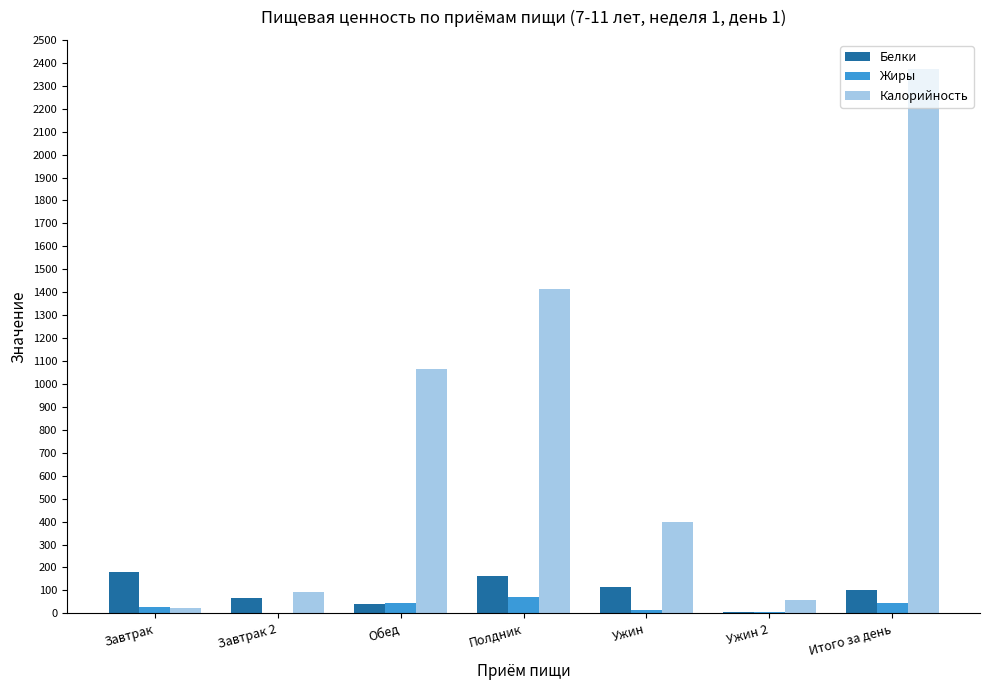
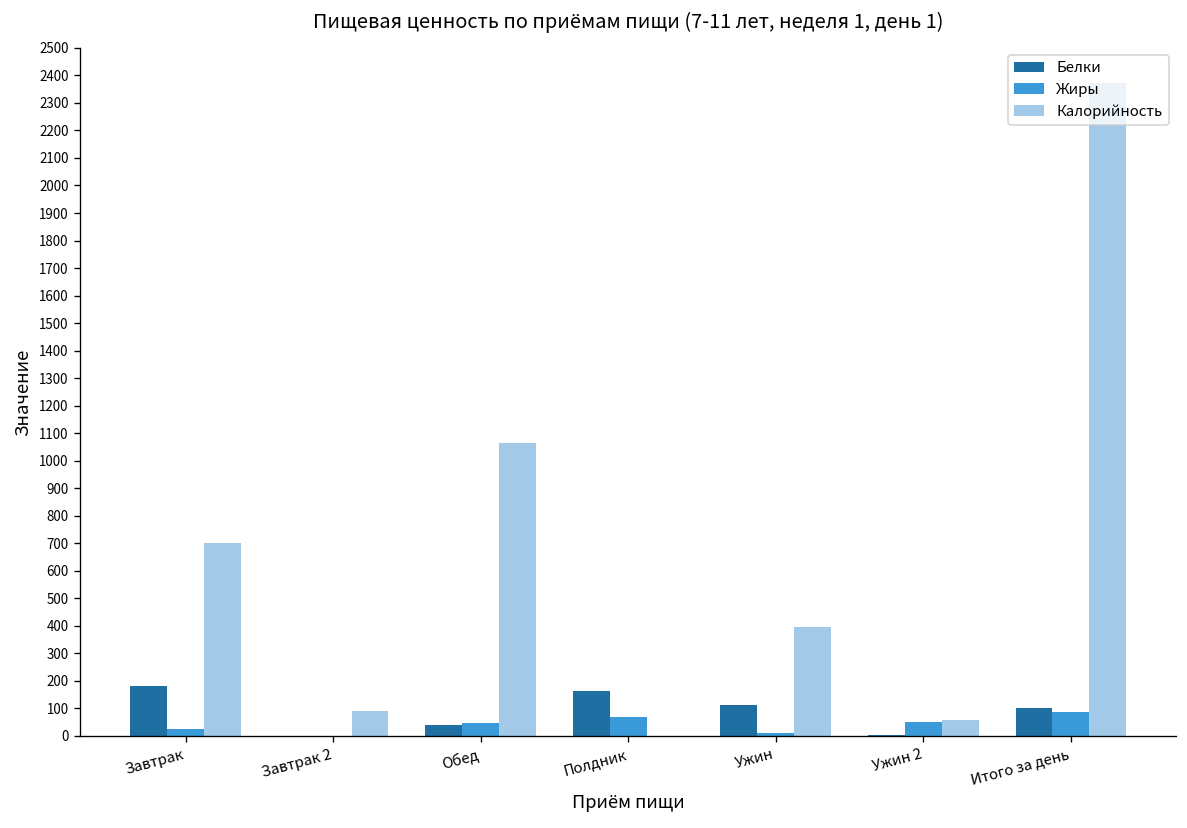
Калорийность, Завтрак: 20 -> 700
Белки, Завтрак 2: 70 -> 0
Калорийность, Полдник: 1420 -> 0
Жиры, Ужин 2: 0 -> 50
Жиры, Итого за день: 50 -> 90
